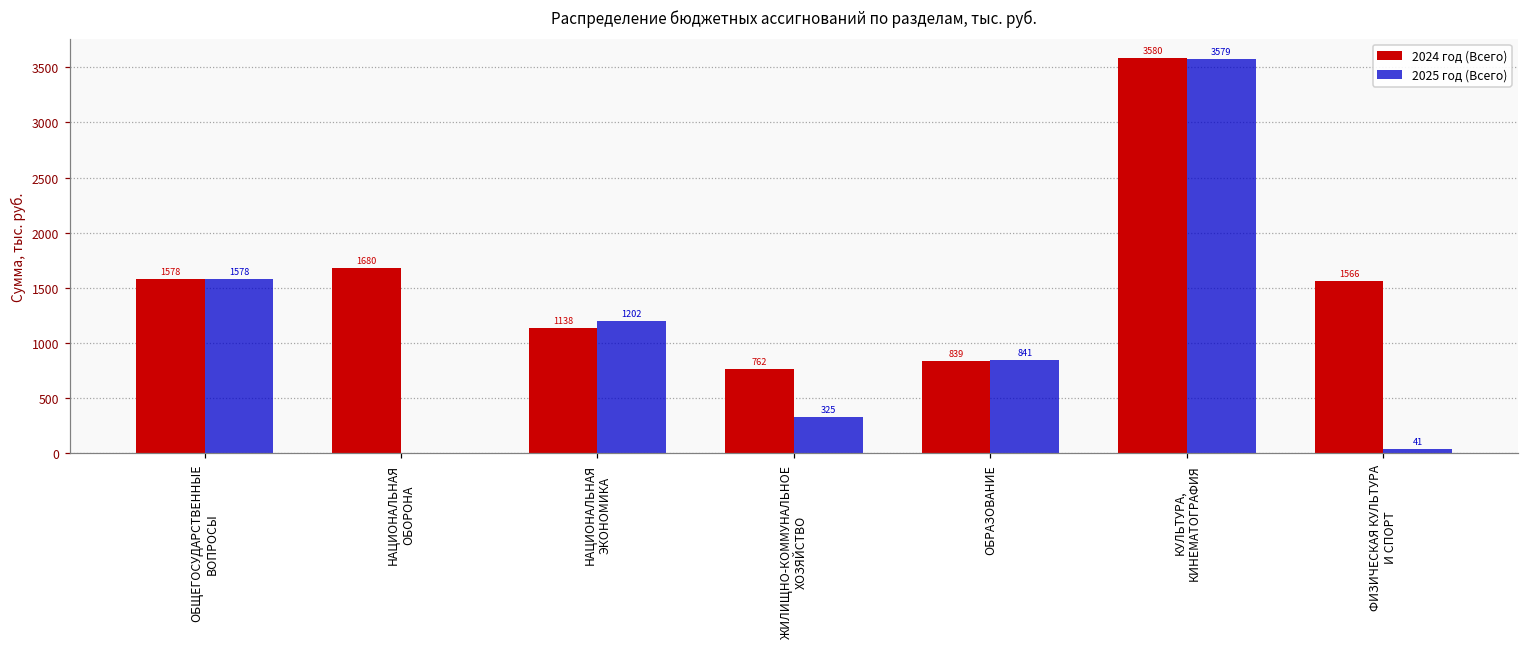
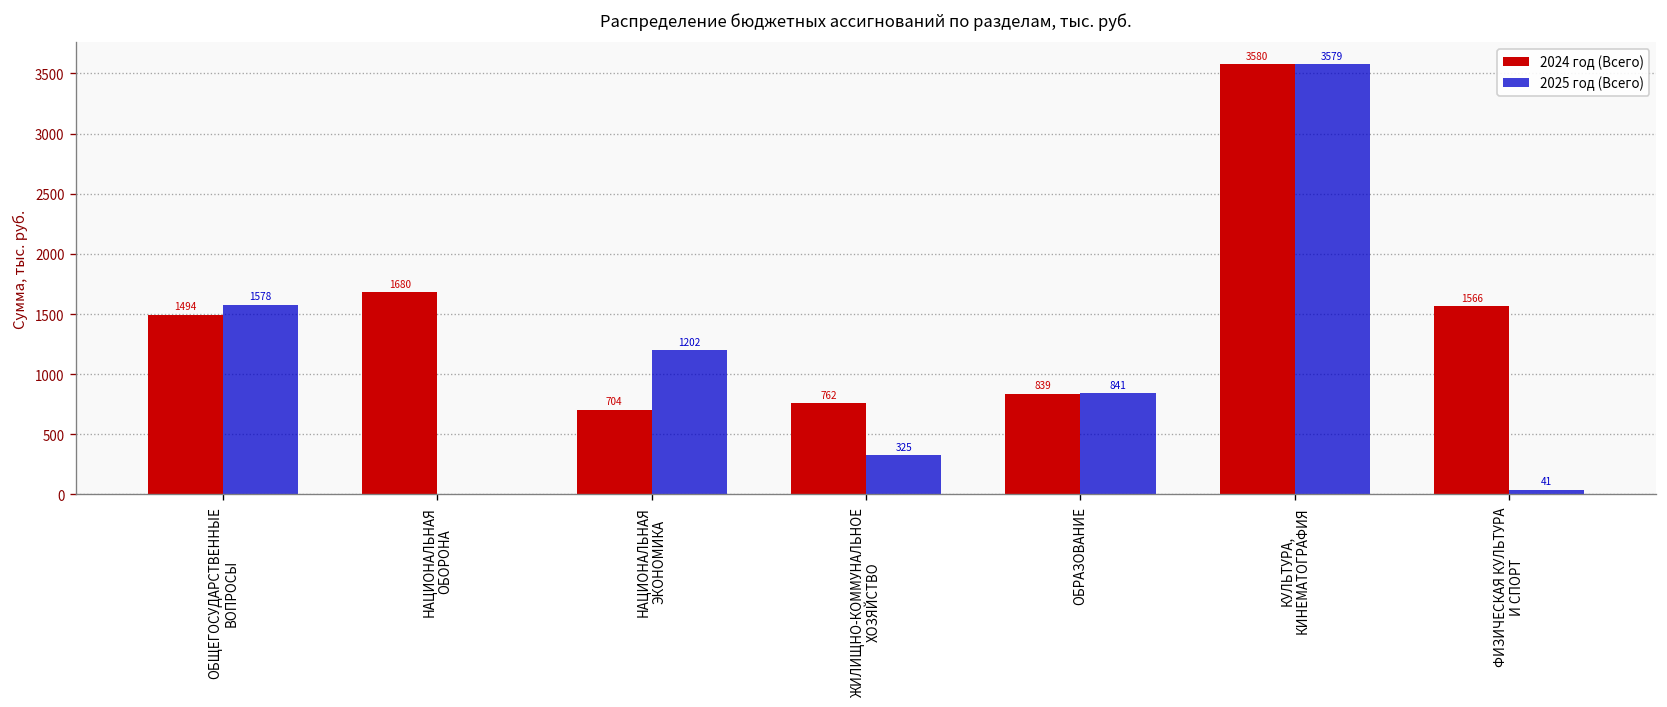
2024 год (Всего), ОБЩЕГОСУДАРСТВЕННЫЕ ВОПРОСЫ: 1578 -> 1494
2024 год (Всего), НАЦИОНАЛЬНАЯ ЭКОНОМИКА: 1138 -> 704
